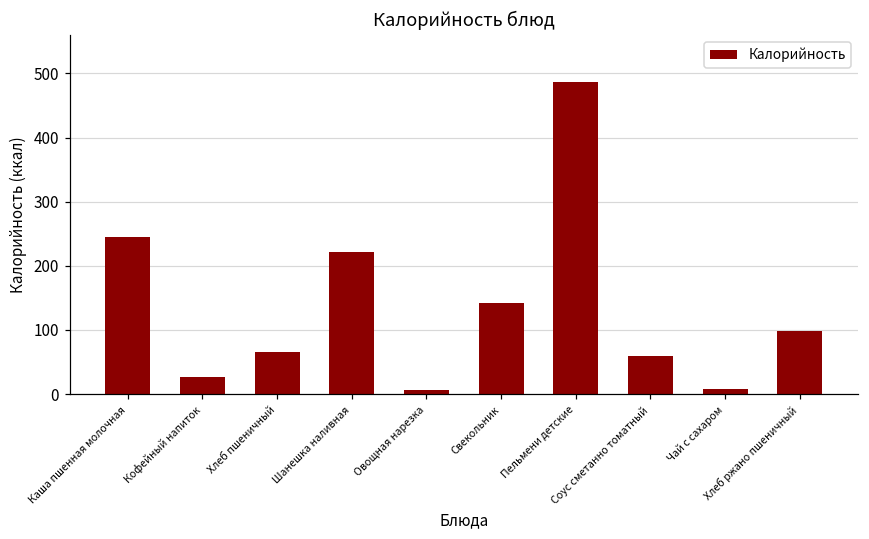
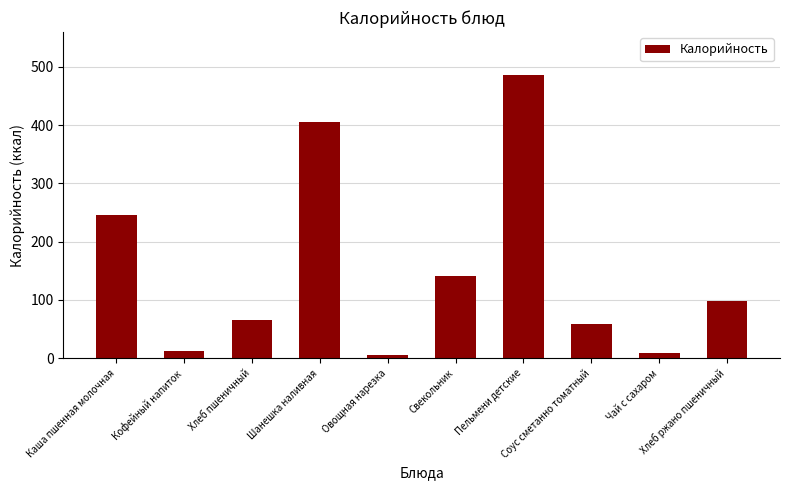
Кофейный напиток: 30 -> 10
Шанешка наливная: 220 -> 410
